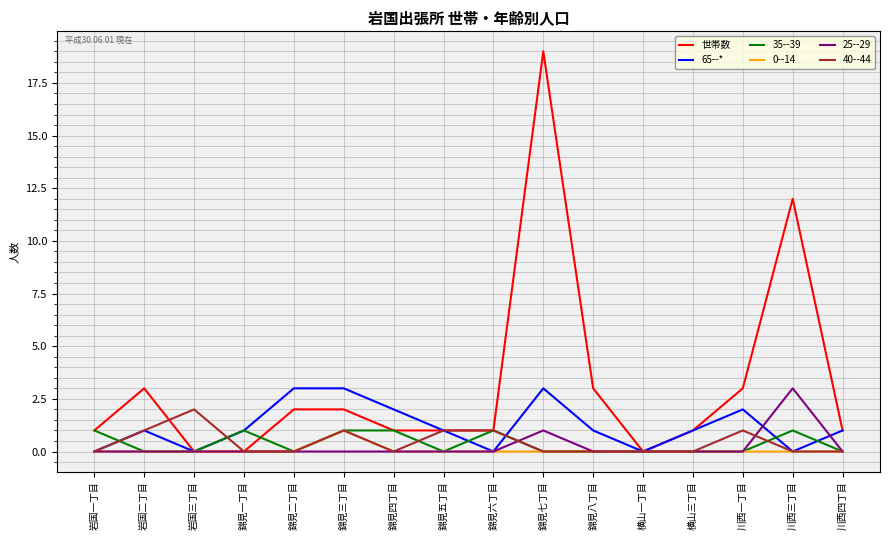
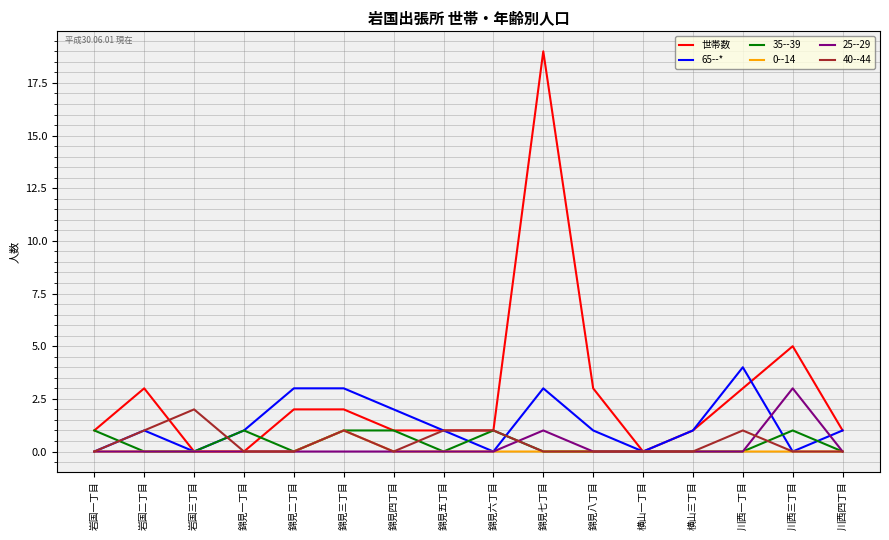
65--*, 川西一丁目: 2 -> 4
世帯数, 川西三丁目: 12 -> 5
